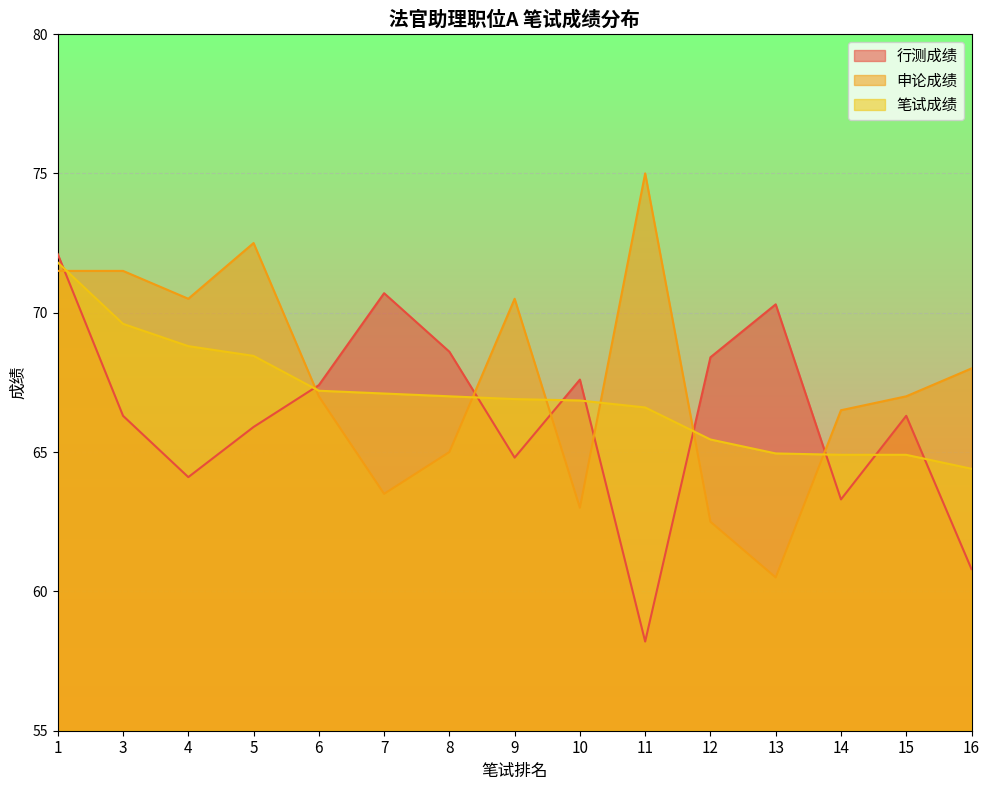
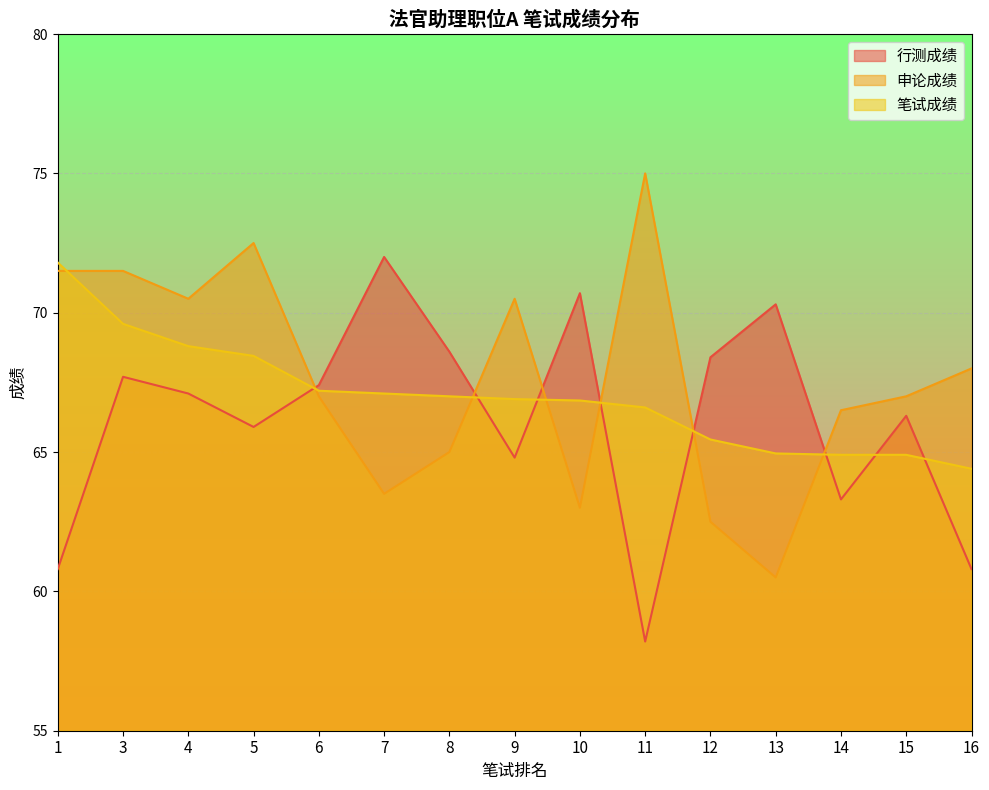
行测成绩, 1: 72.1 -> 60.8
行测成绩, 3: 66.3 -> 67.7
行测成绩, 4: 64.1 -> 67.1
行测成绩, 7: 70.7 -> 72.0
行测成绩, 10: 67.6 -> 70.7
